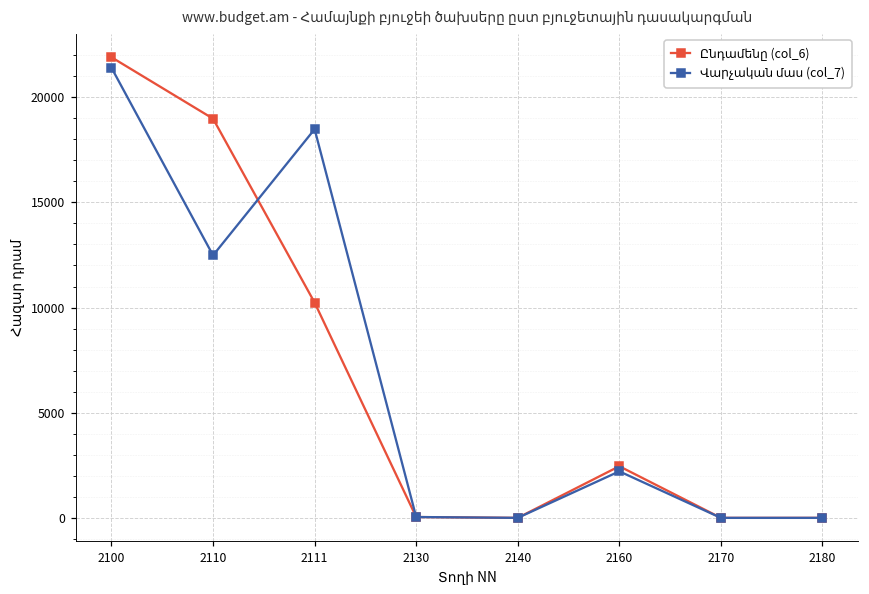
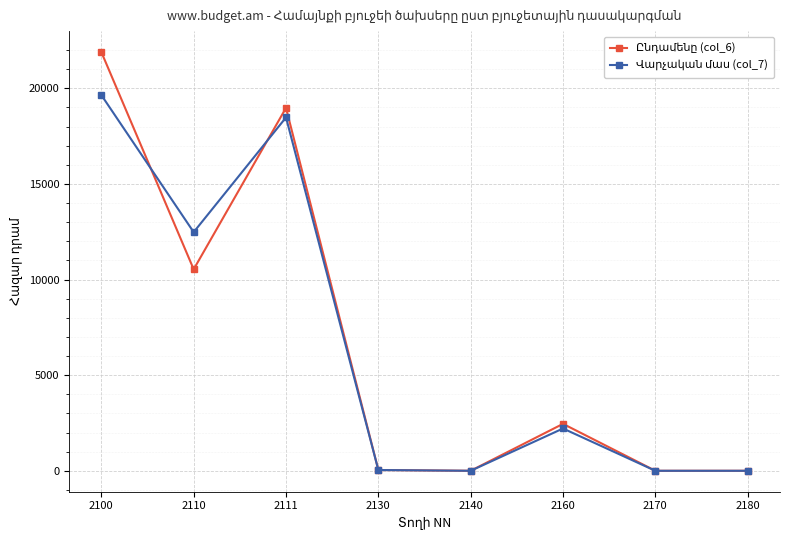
Վարչական մաս (col_7), 2100: 21400 -> 19700
Ընդամենը (col_6), 2110: 19000 -> 10500
Ընդամենը (col_6), 2111: 10200 -> 19000
